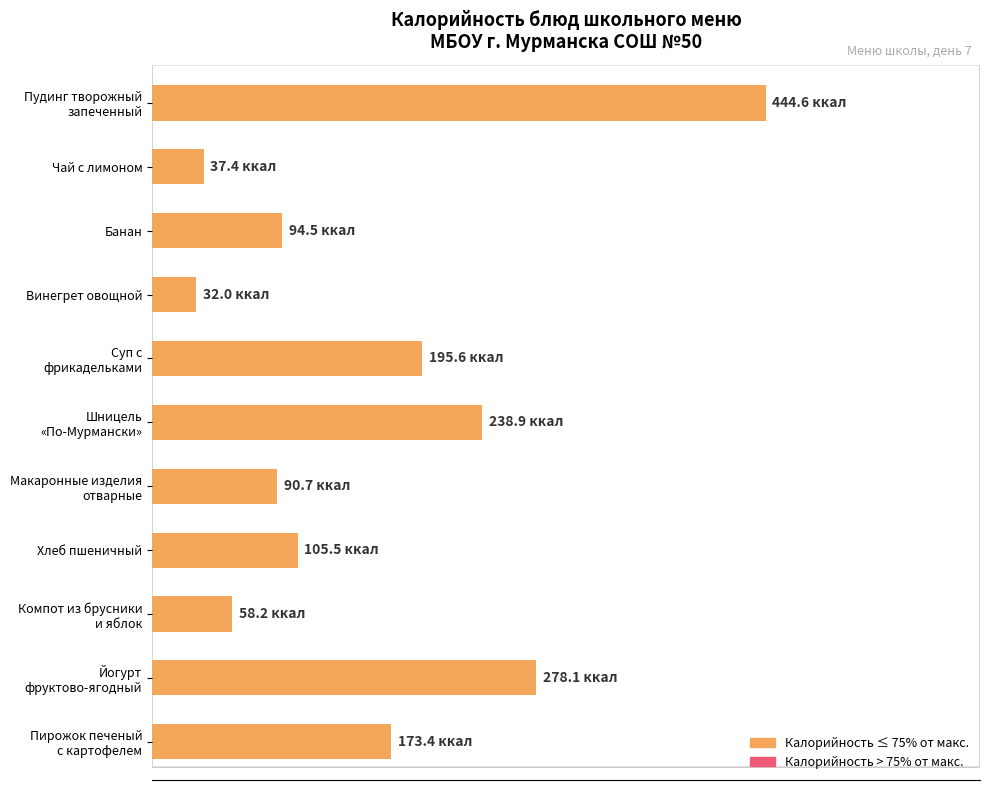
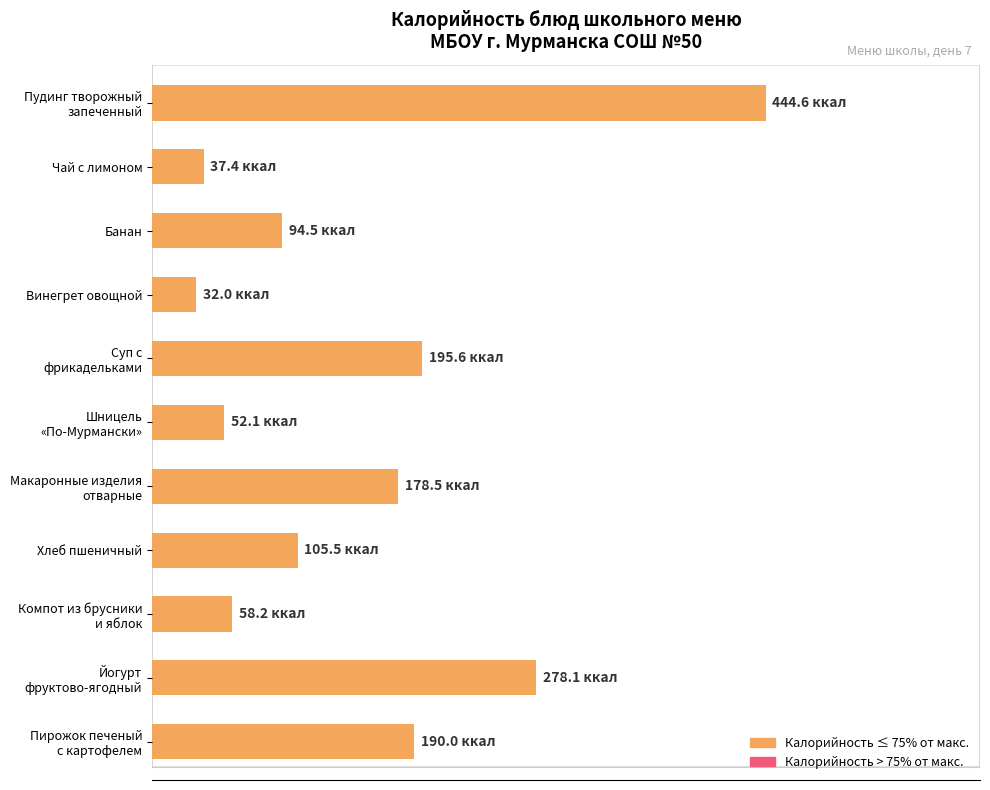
Шницель «По-Мурмански»: 238.9 -> 52.1
Макаронные изделия отварные: 90.7 -> 178.5
Пирожок печеный с картофелем: 173.4 -> 190.0
